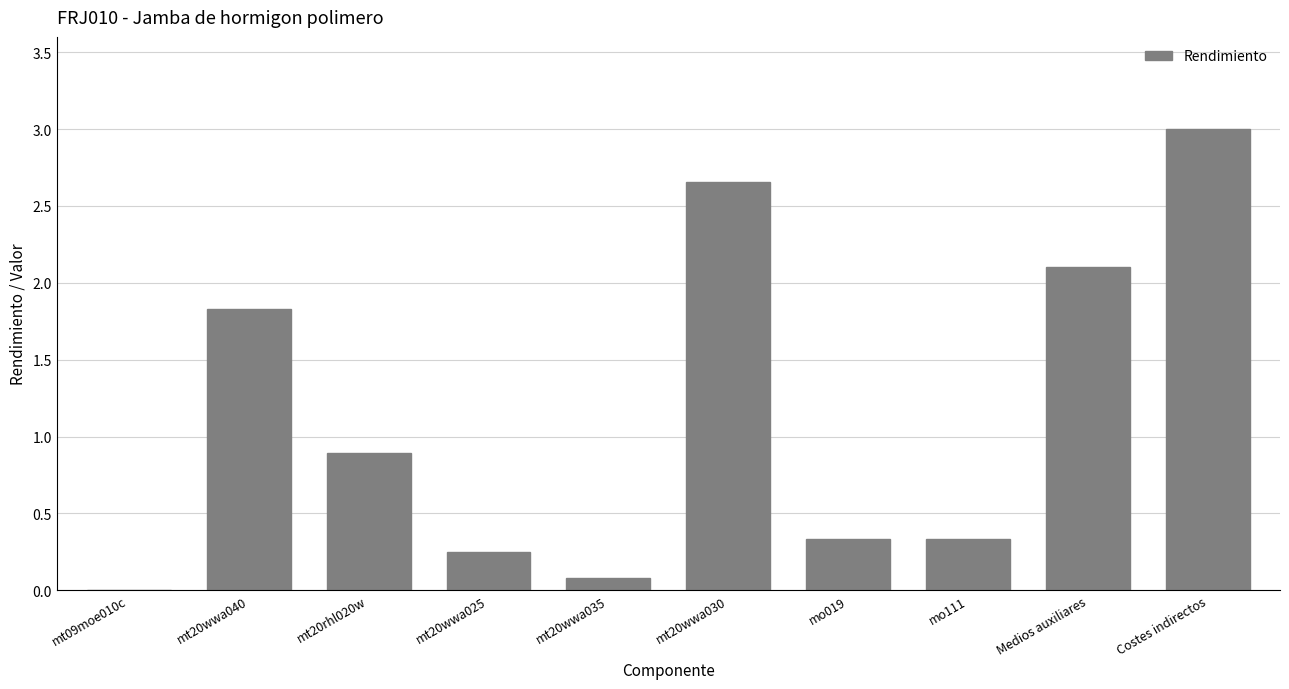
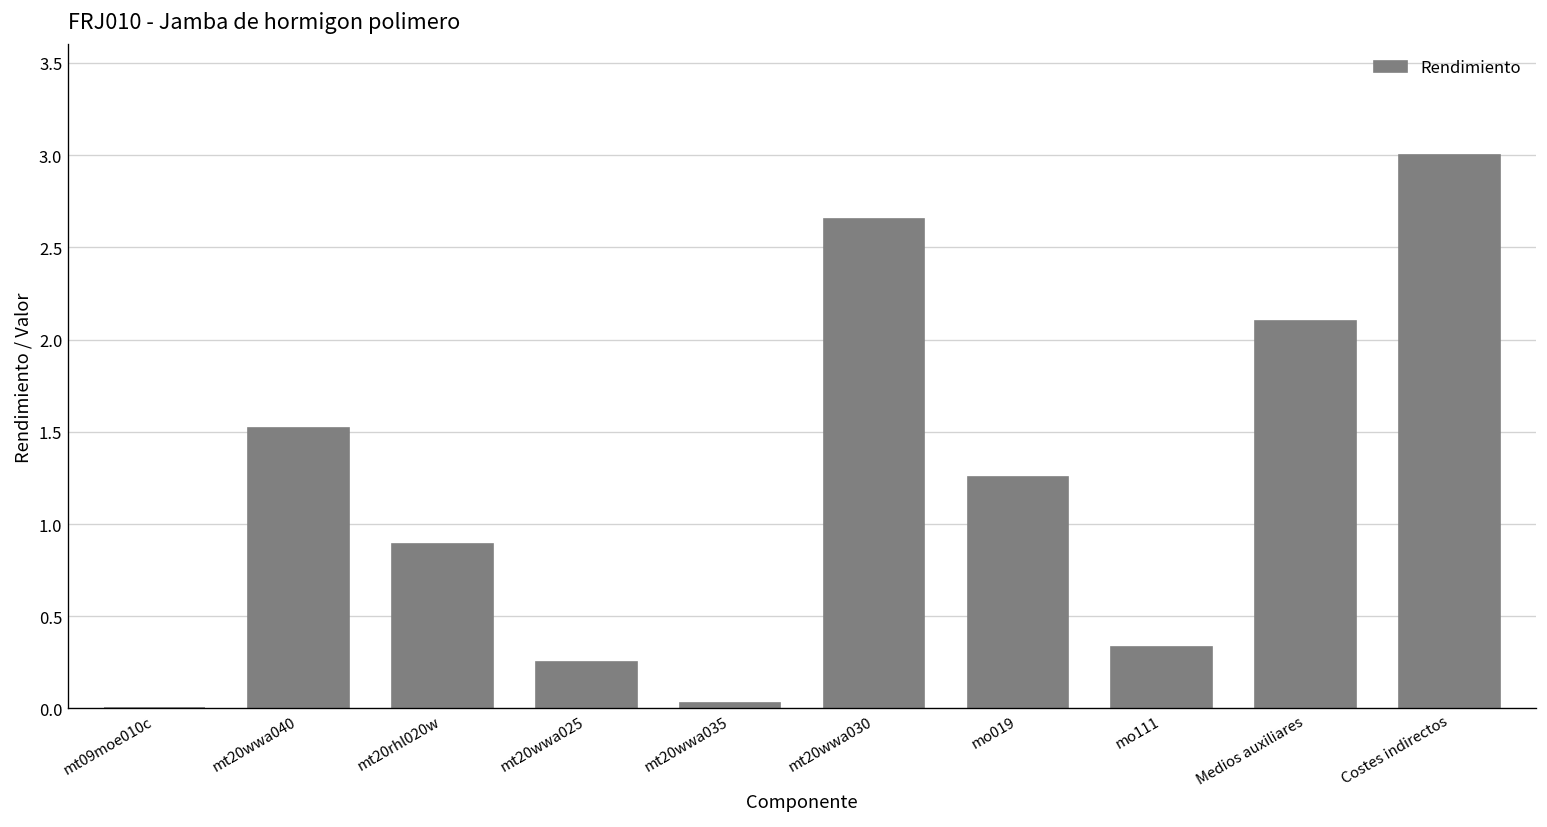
mt20wwa040: 1.83 -> 1.52
mt20wwa035: 0.08 -> 0.03
mo019: 0.33 -> 1.25
